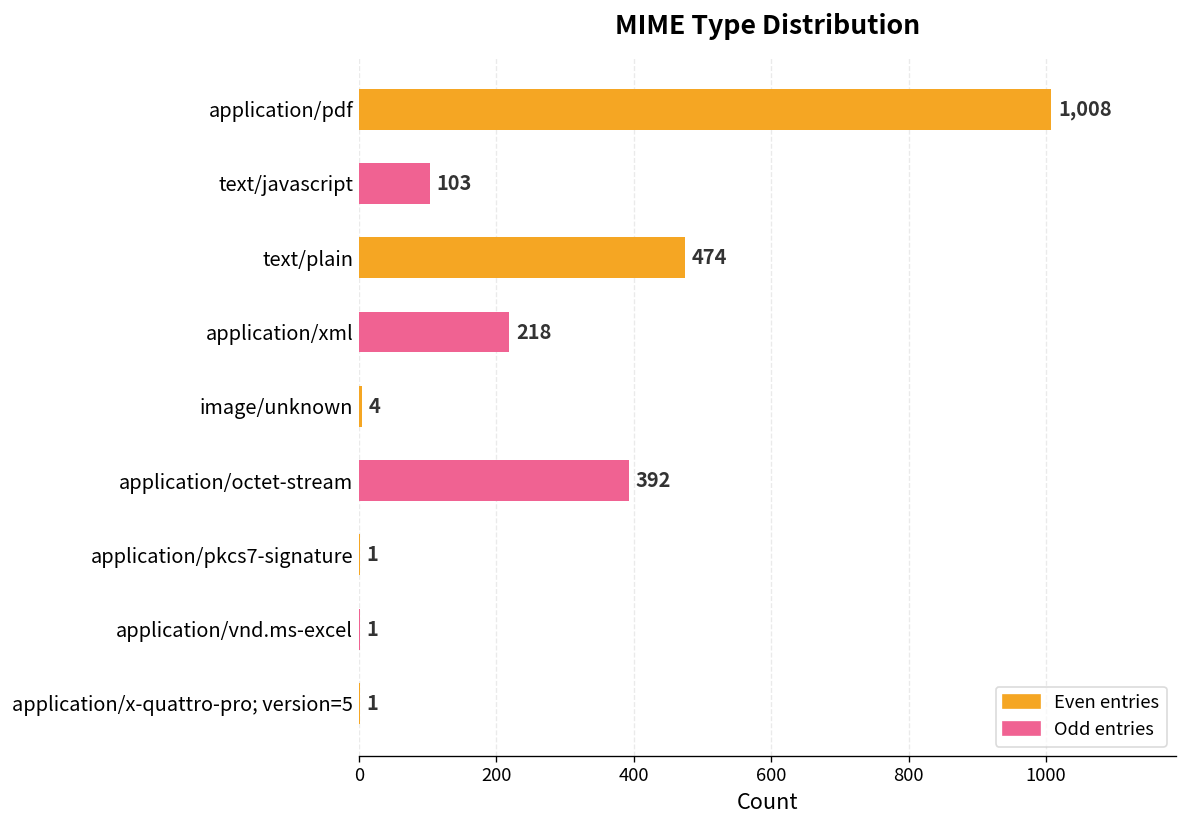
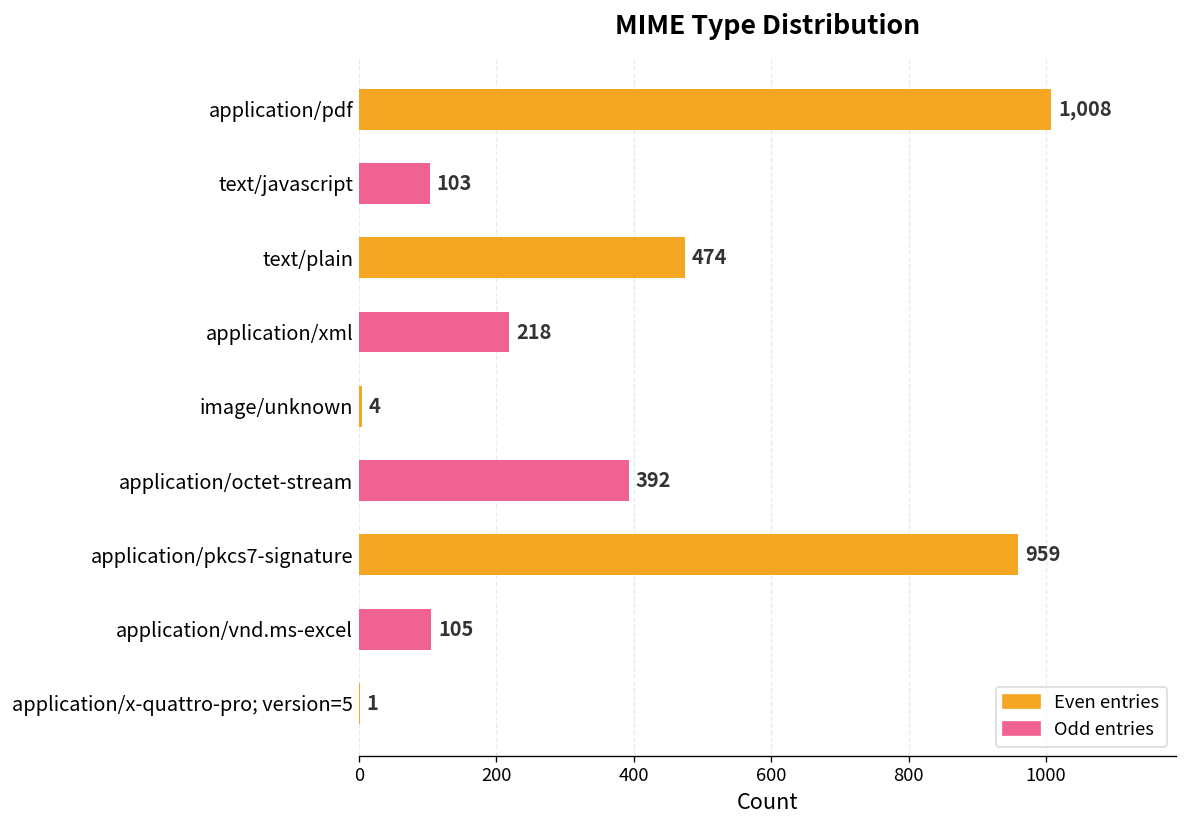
application/pkcs7-signature: 1 -> 959
application/vnd.ms-excel: 1 -> 105
